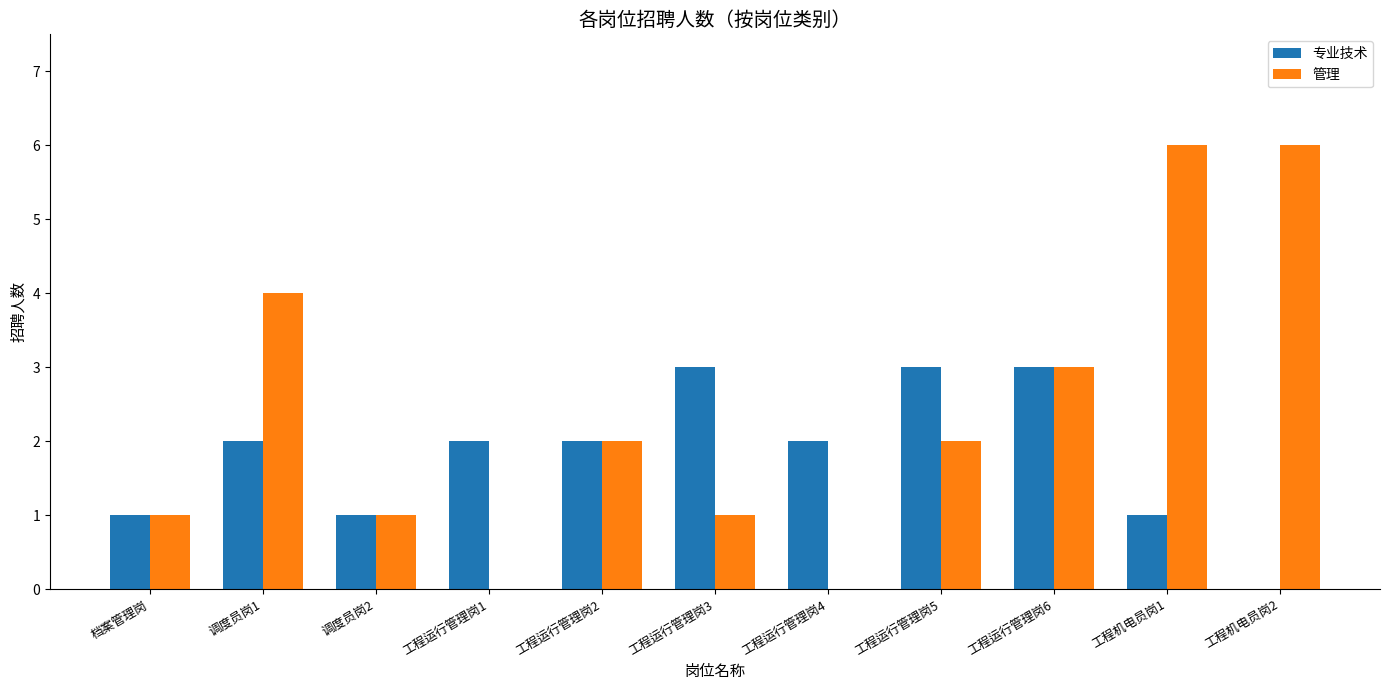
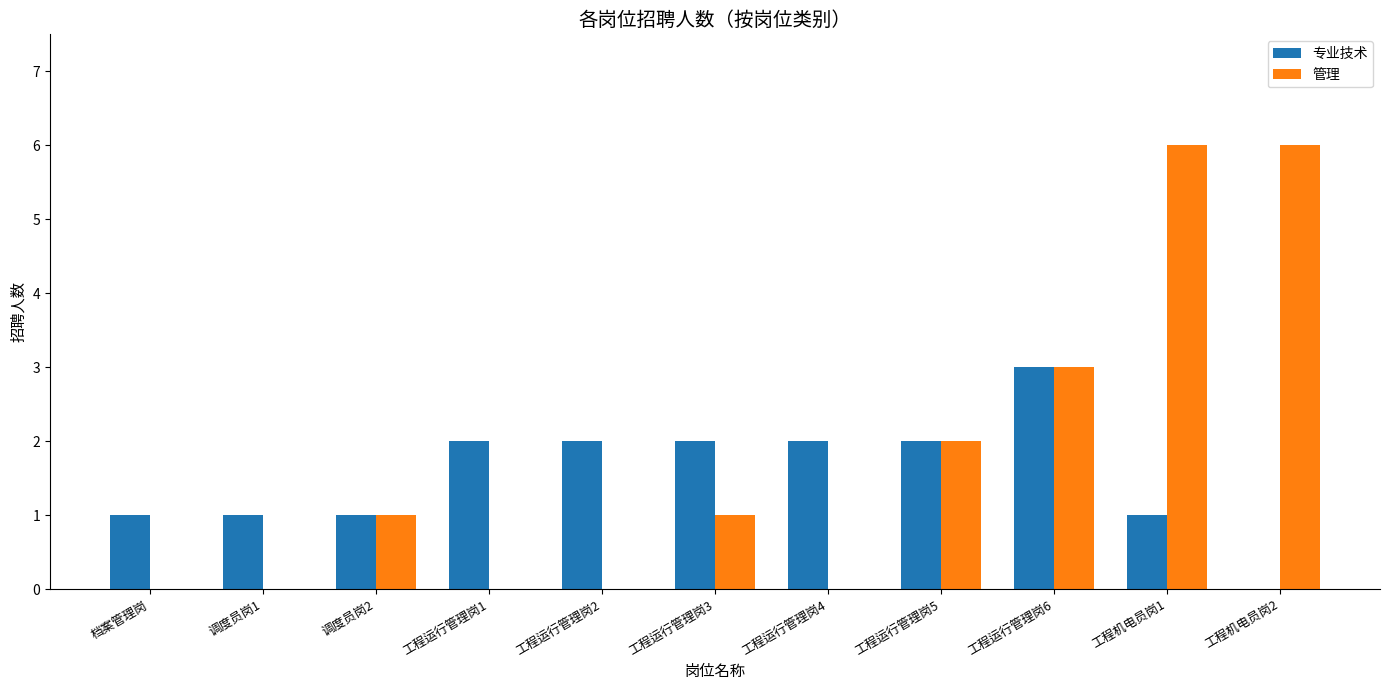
管理, 档案管理岗: 1 -> 0
专业技术, 调度员岗1: 2 -> 1
管理, 调度员岗1: 4 -> 0
管理, 工程运行管理岗2: 2 -> 0
专业技术, 工程运行管理岗3: 3 -> 2
专业技术, 工程运行管理岗5: 3 -> 2
